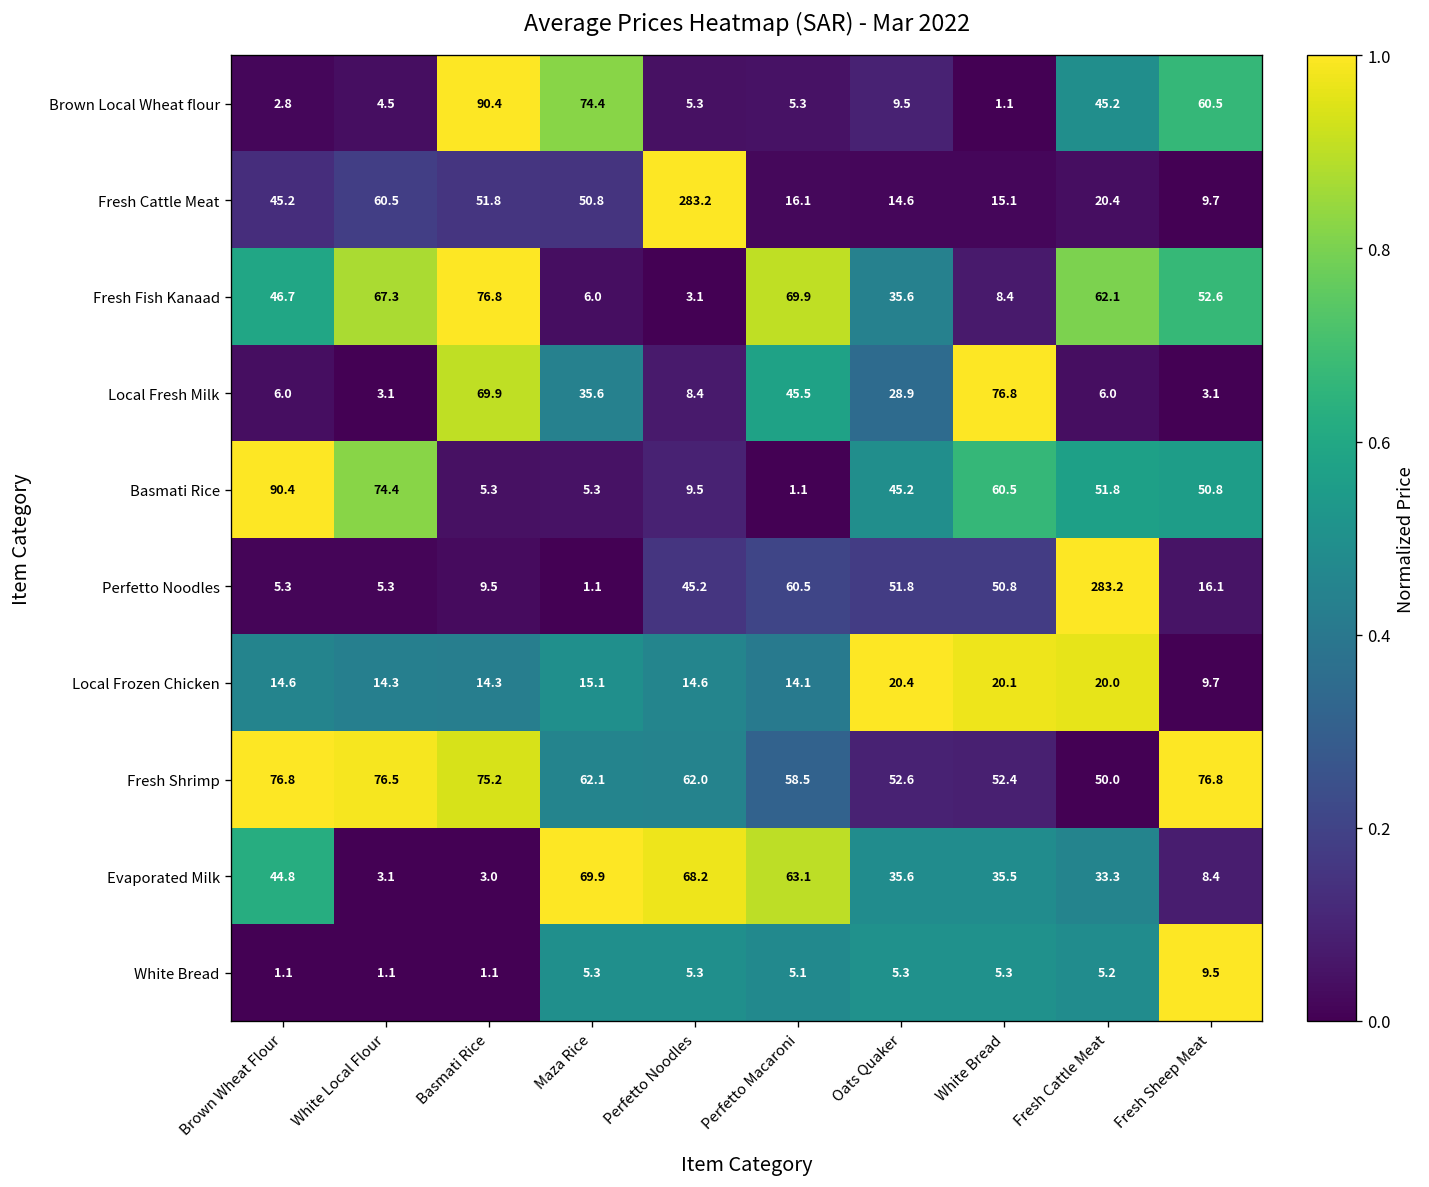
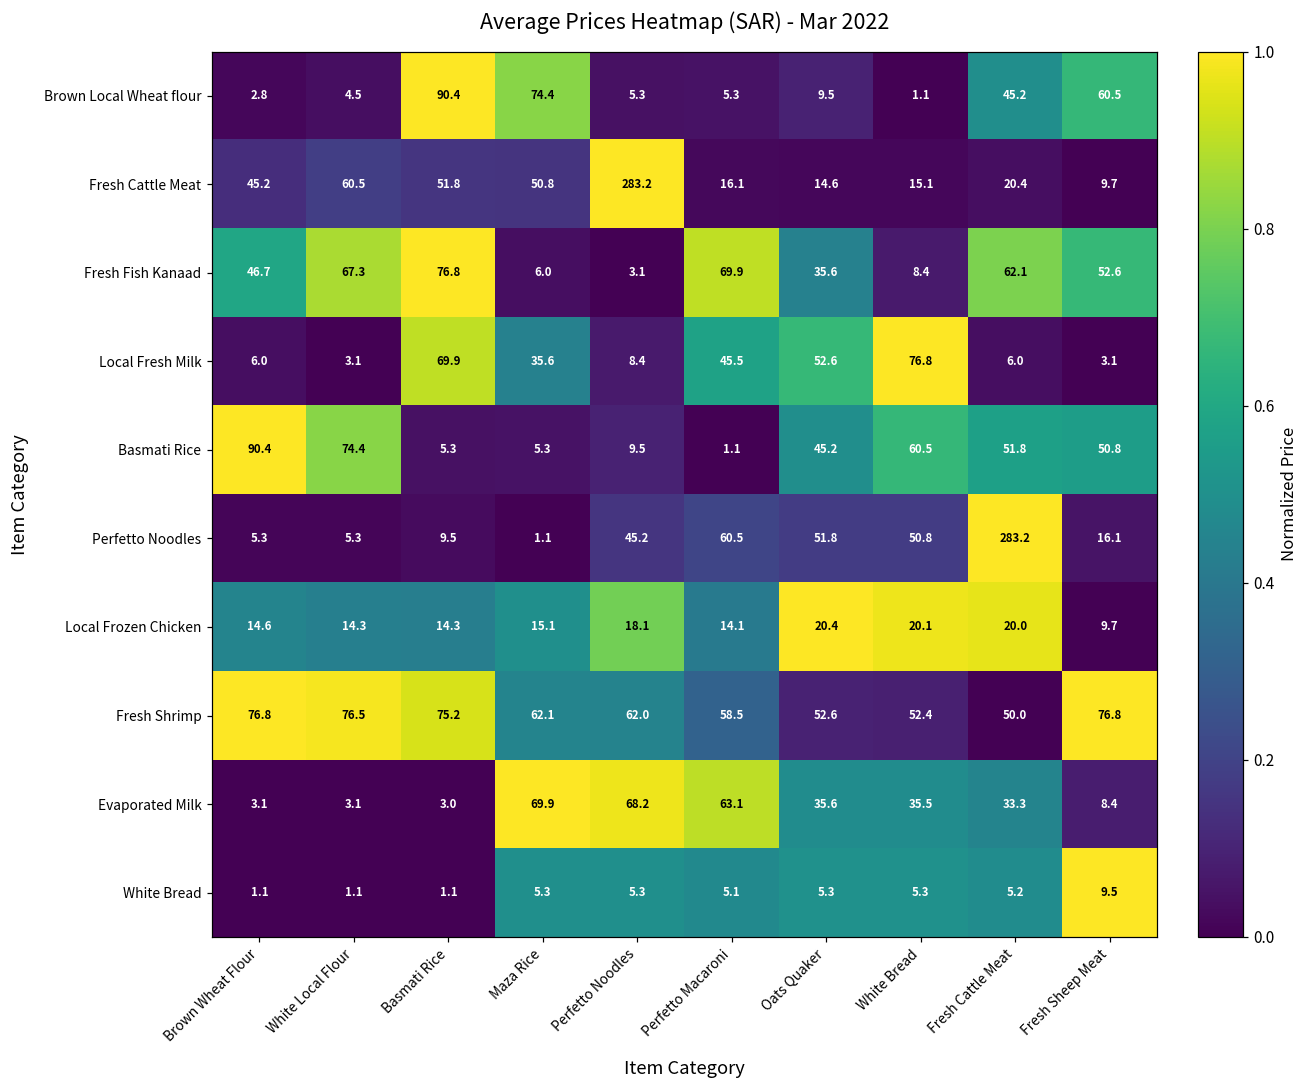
Local Fresh Milk, Oats Quaker: 28.9 -> 52.6
Local Frozen Chicken, Perfetto Noodles: 14.6 -> 18.1
Evaporated Milk, Brown Wheat Flour: 44.8 -> 3.1
